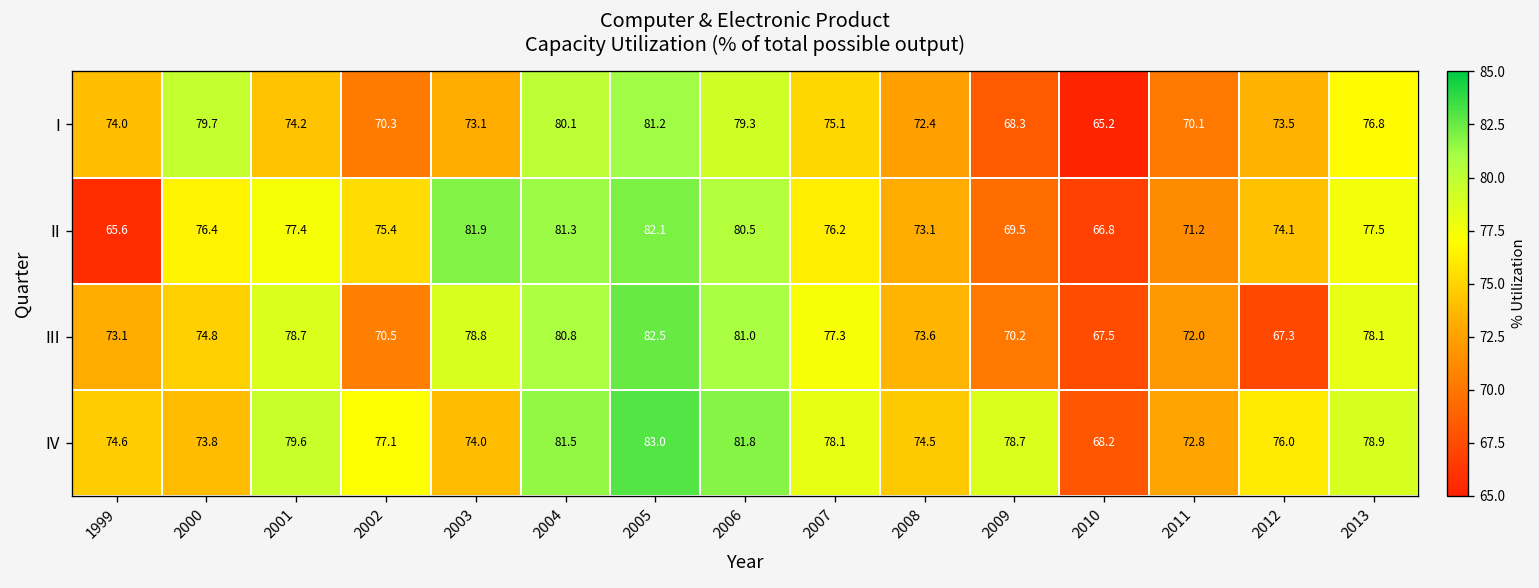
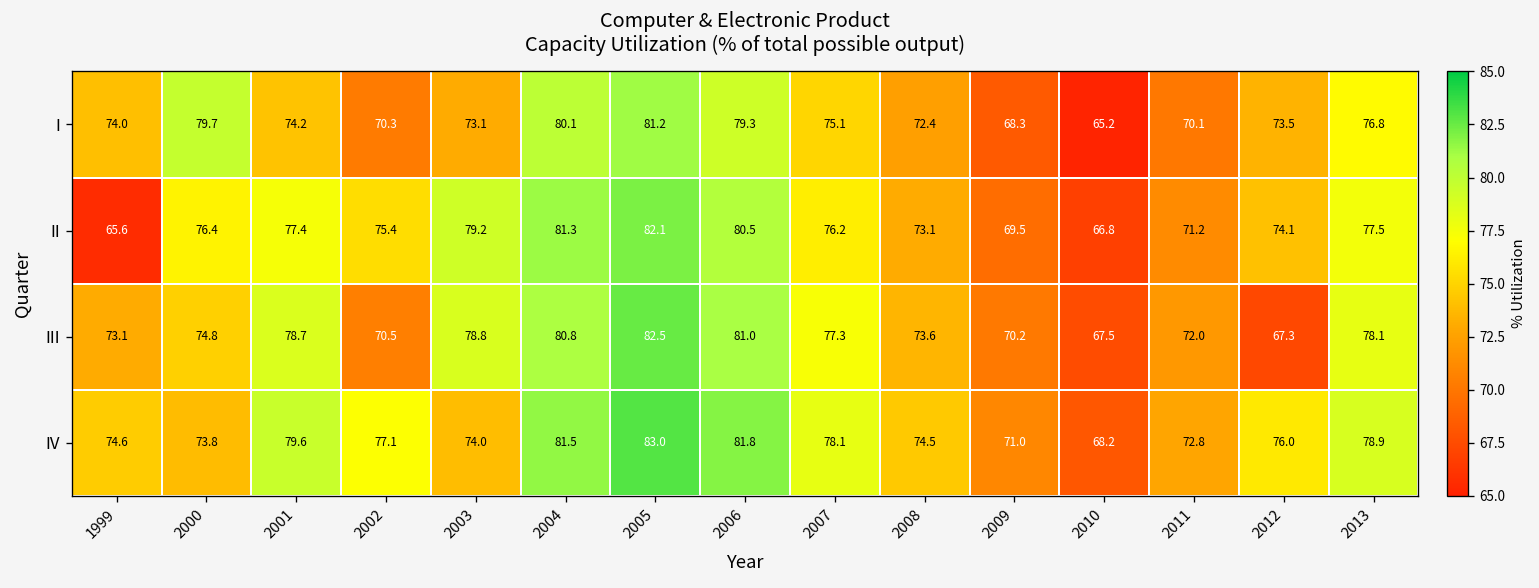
II, 2003: 81.9 -> 79.2
IV, 2009: 78.7 -> 71.0
